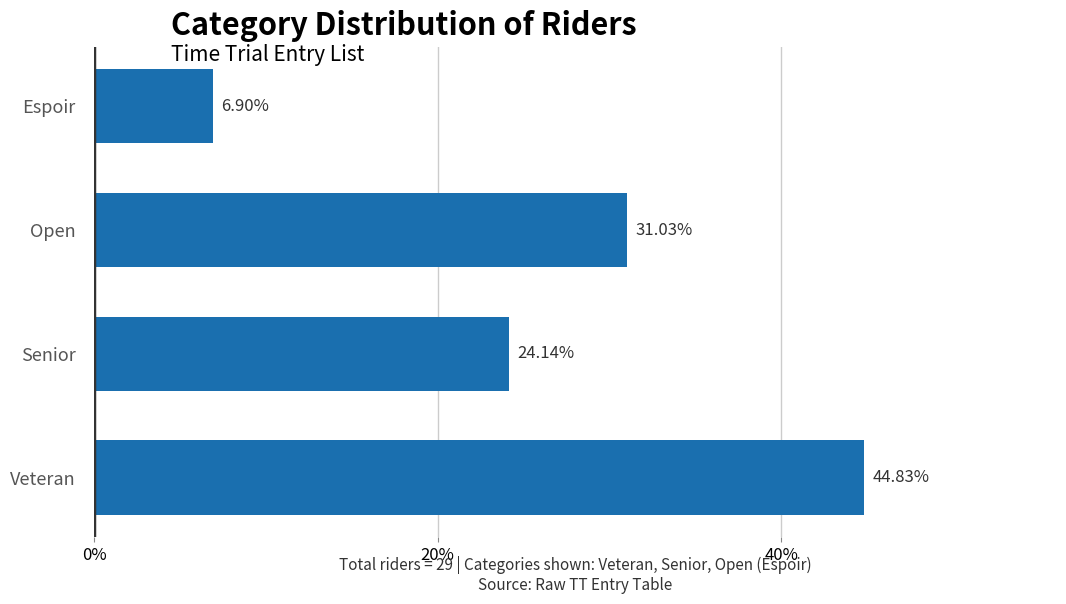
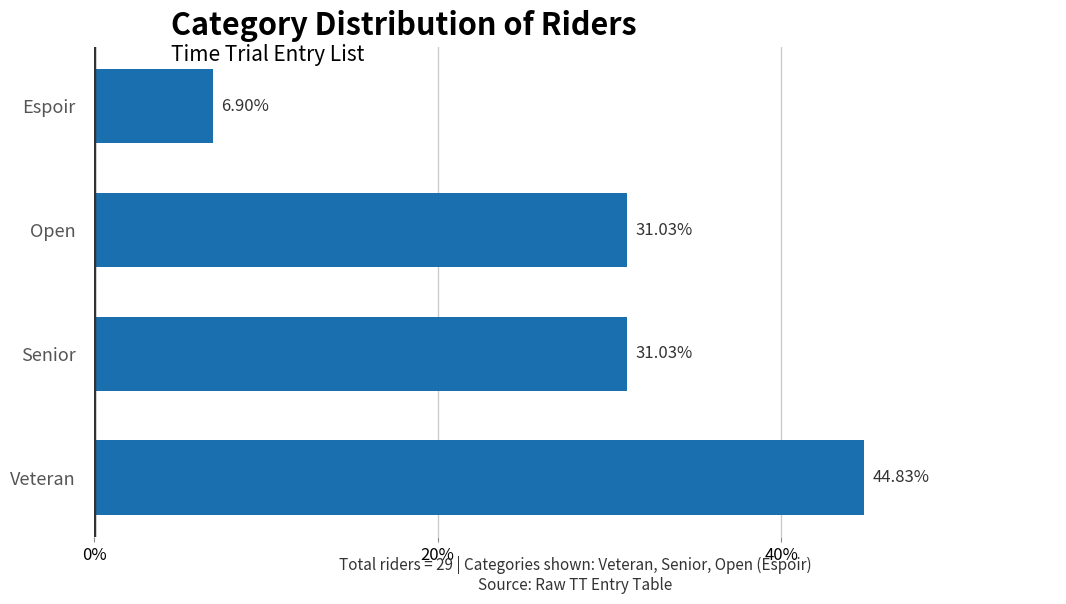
Senior: 24.14% -> 31.03%
